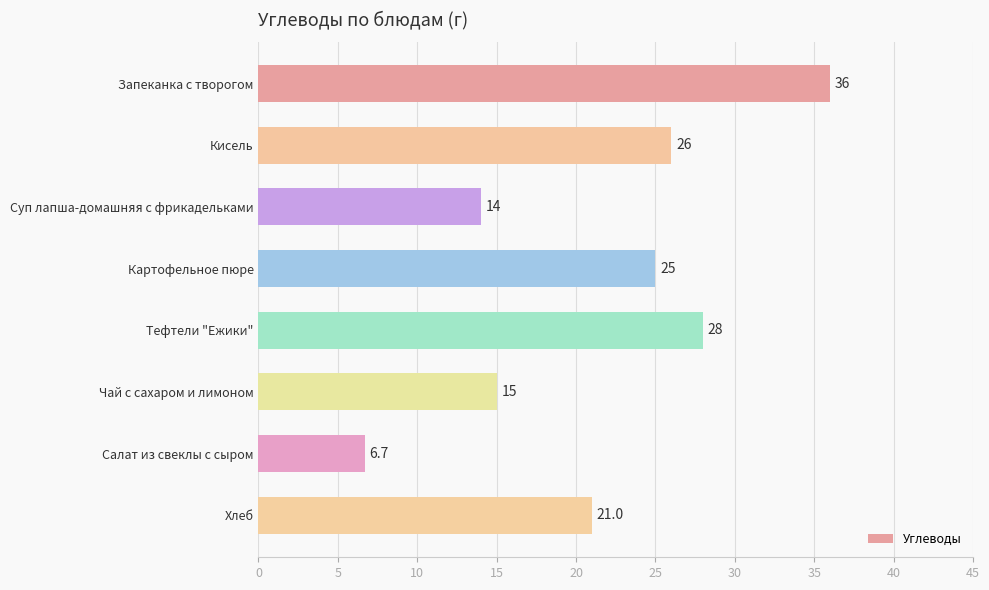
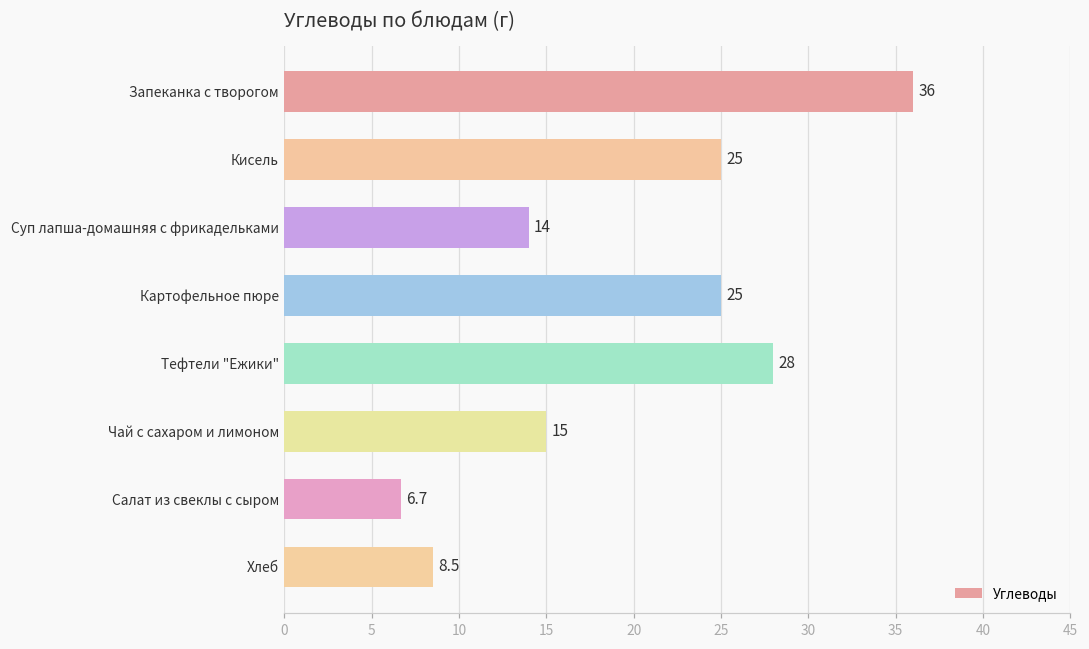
Кисель: 26 -> 25
Хлеб: 21.0 -> 8.5
